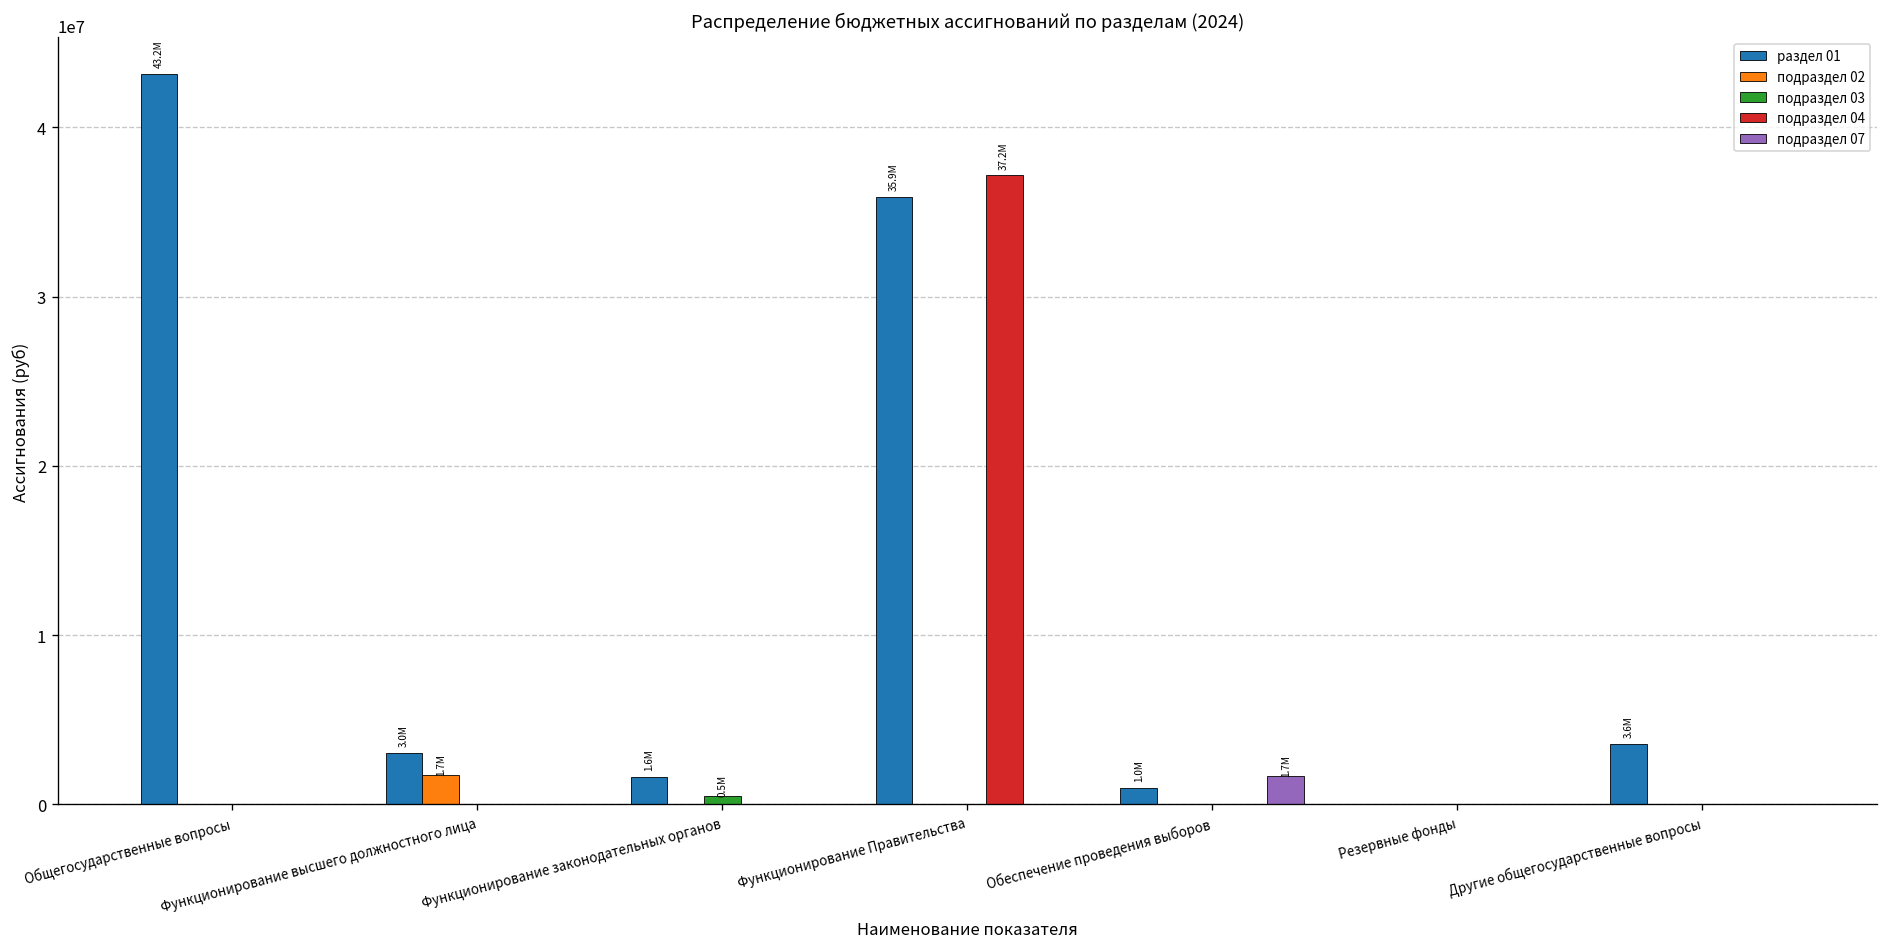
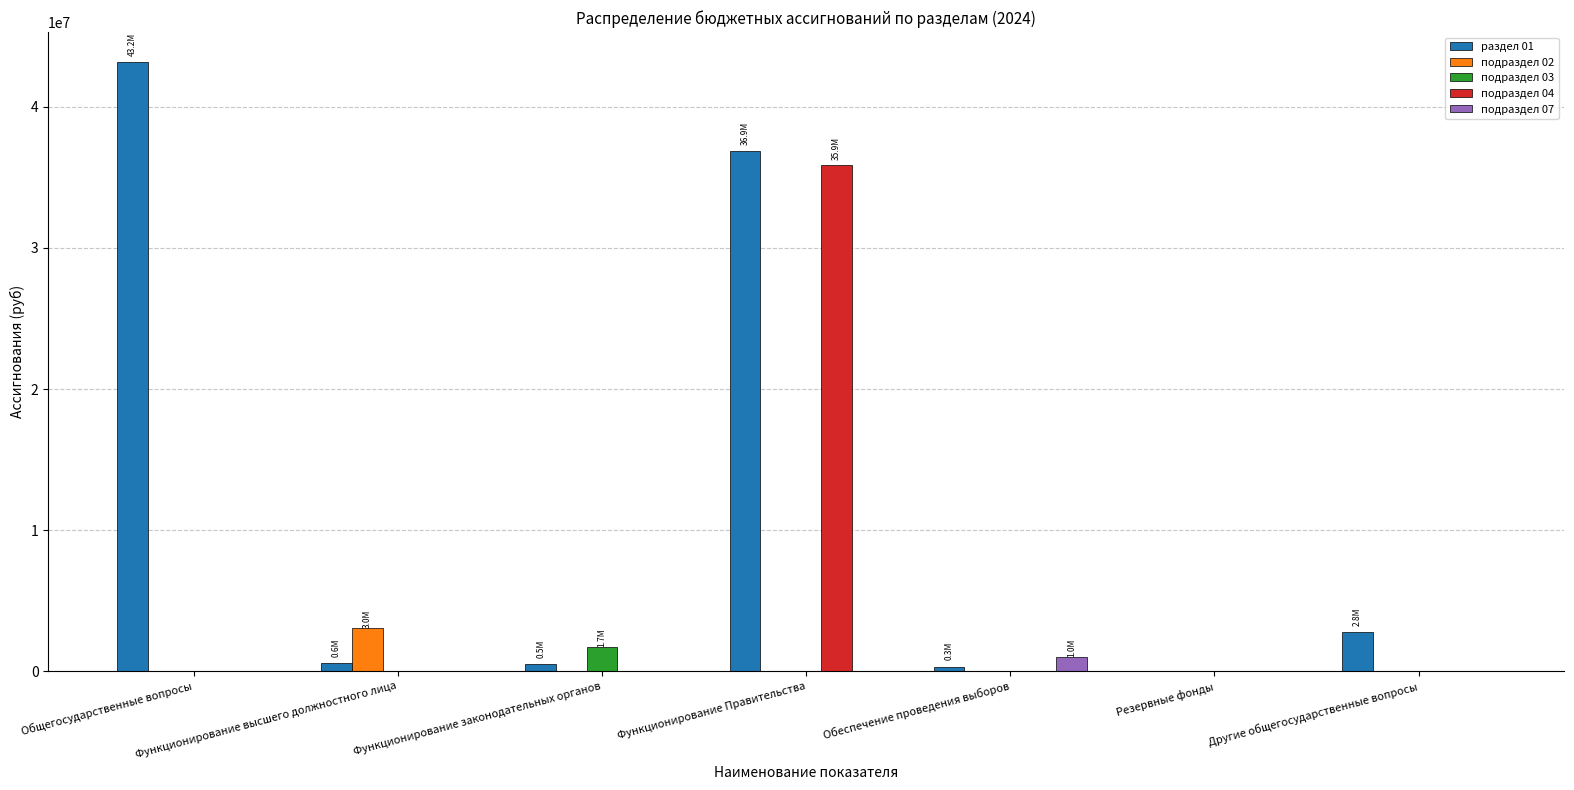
раздел 01, Функционирование высшего должностного лица: 3.0M -> 0.6M
подраздел 02, Функционирование высшего должностного лица: 1.7M -> 3.0M
раздел 01, Функционирование законодательных органов: 1.6M -> 0.5M
подраздел 03, Функционирование законодательных органов: 0.5M -> 1.7M
раздел 01, Функционирование Правительства: 35.9M -> 36.9M
подраздел 04, Функционирование Правительства: 37.2M -> 35.9M
раздел 01, Обеспечение проведения выборов: 1.0M -> 0.3M
подраздел 07, Обеспечение проведения выборов: 1.7M -> 1.0M
раздел 01, Другие общегосударственные вопросы: 3.6M -> 2.8M
